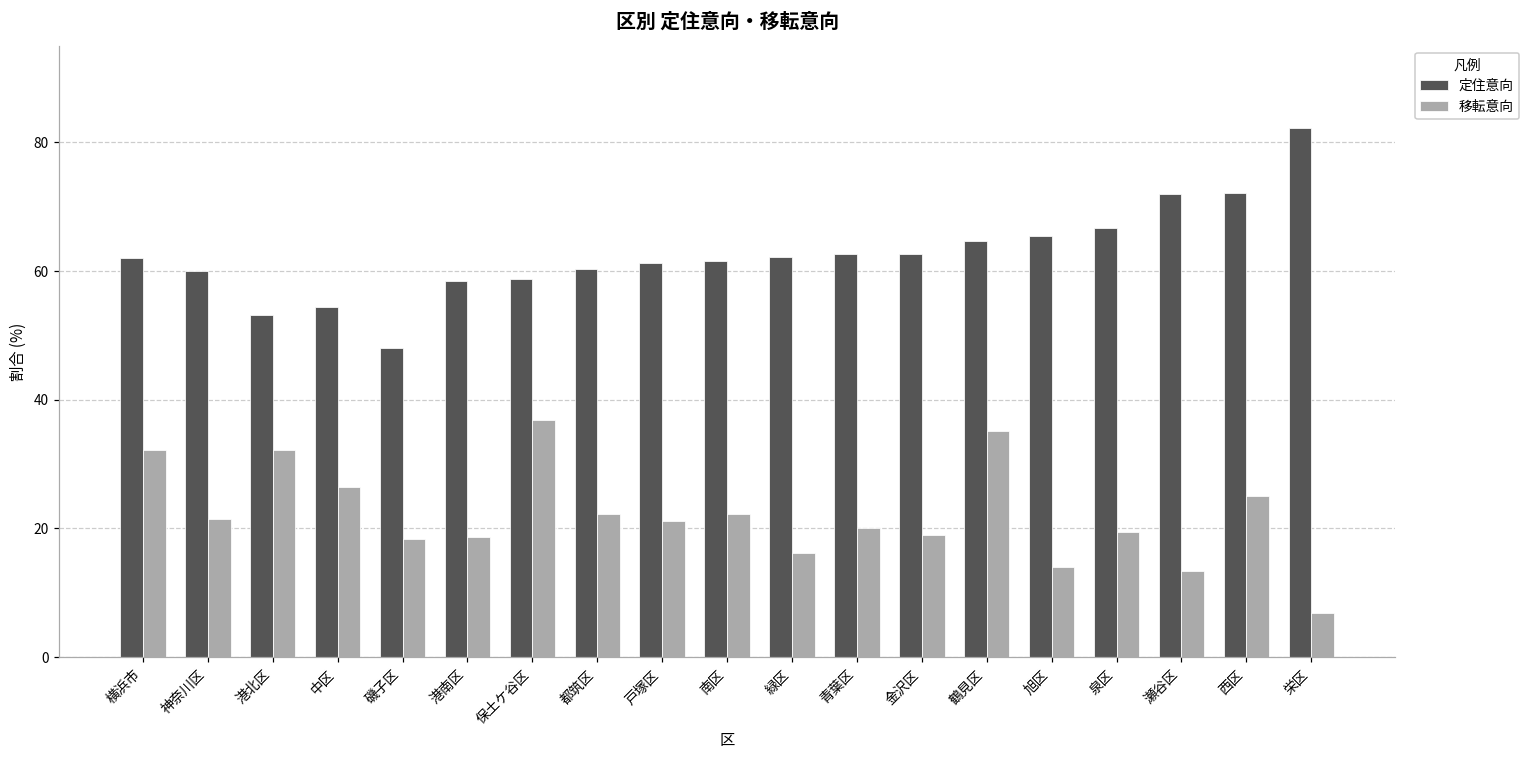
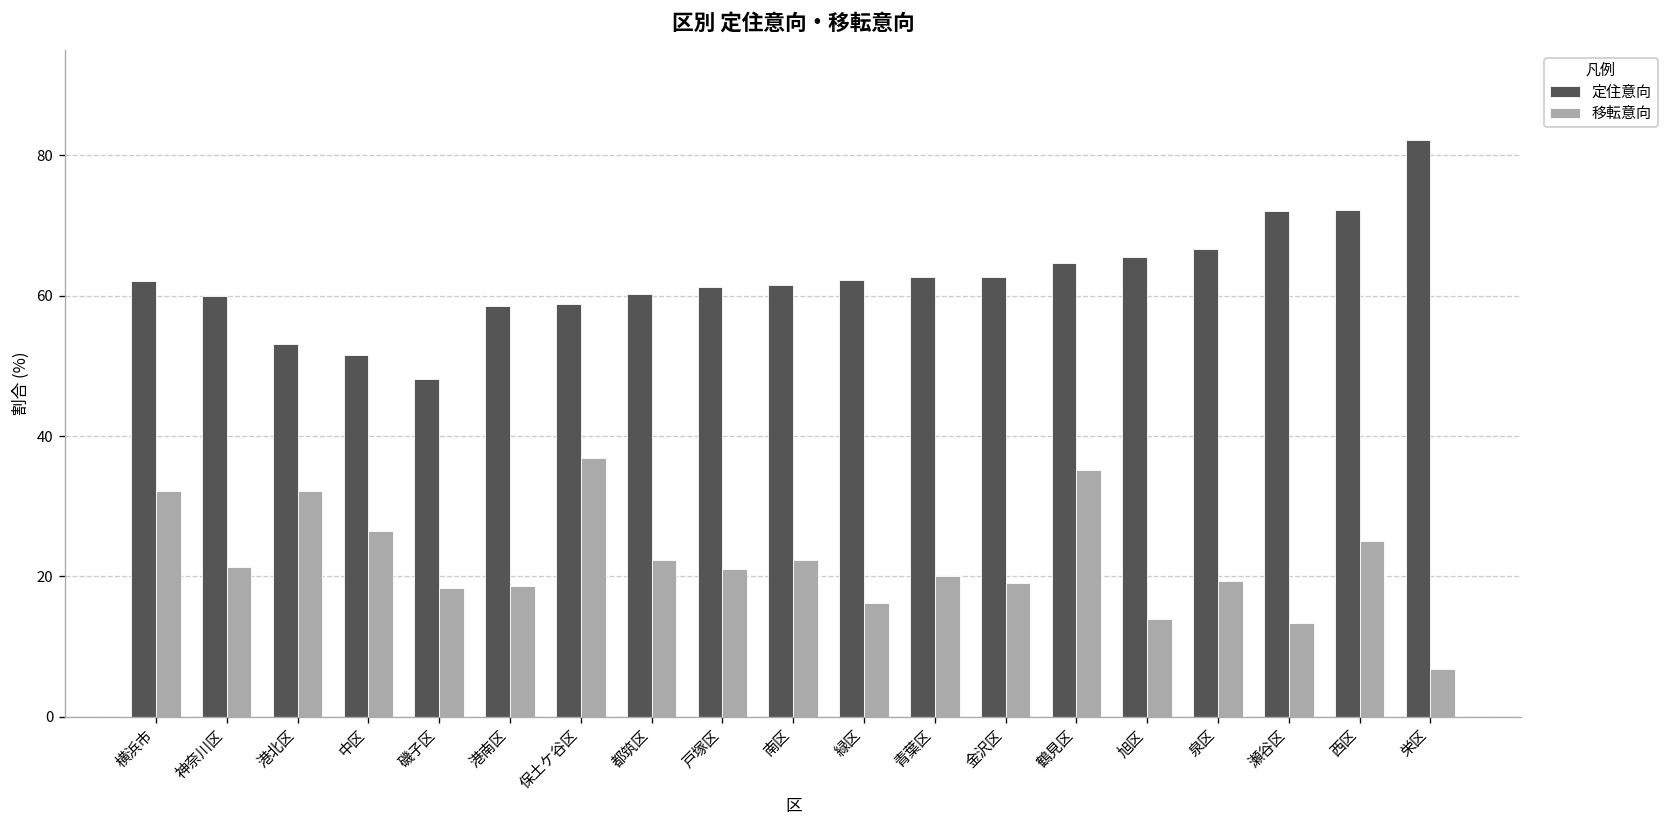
定住意向, 中区: 54 -> 52
